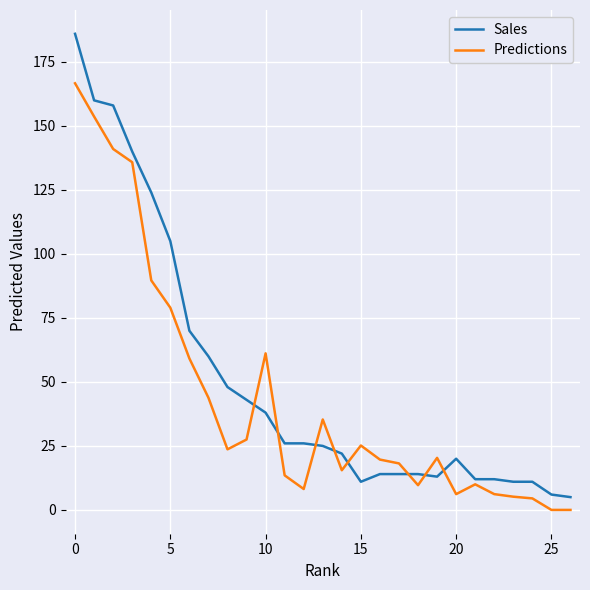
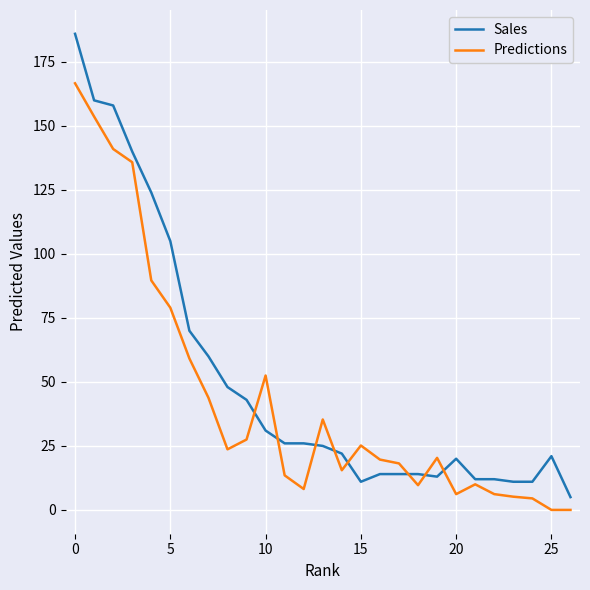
Sales, 10: 38 -> 31
Predictions, 10: 61 -> 53
Sales, 25: 6 -> 21
